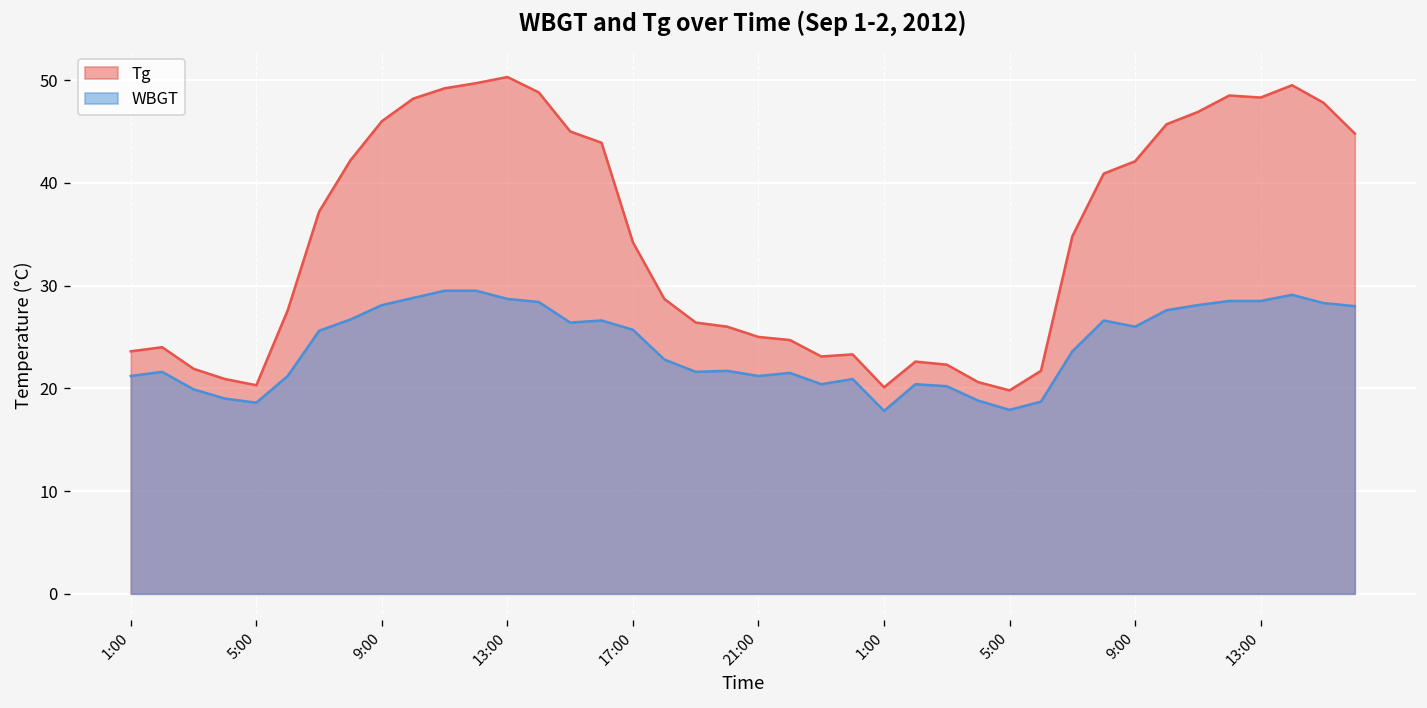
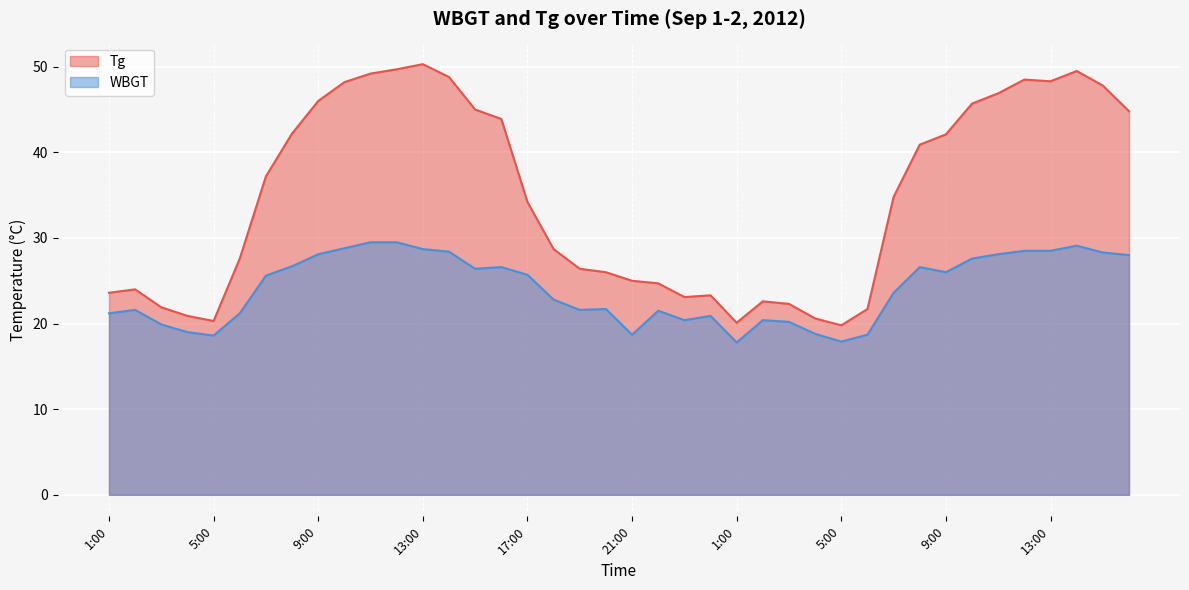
WBGT, 21:00: 21 -> 19
